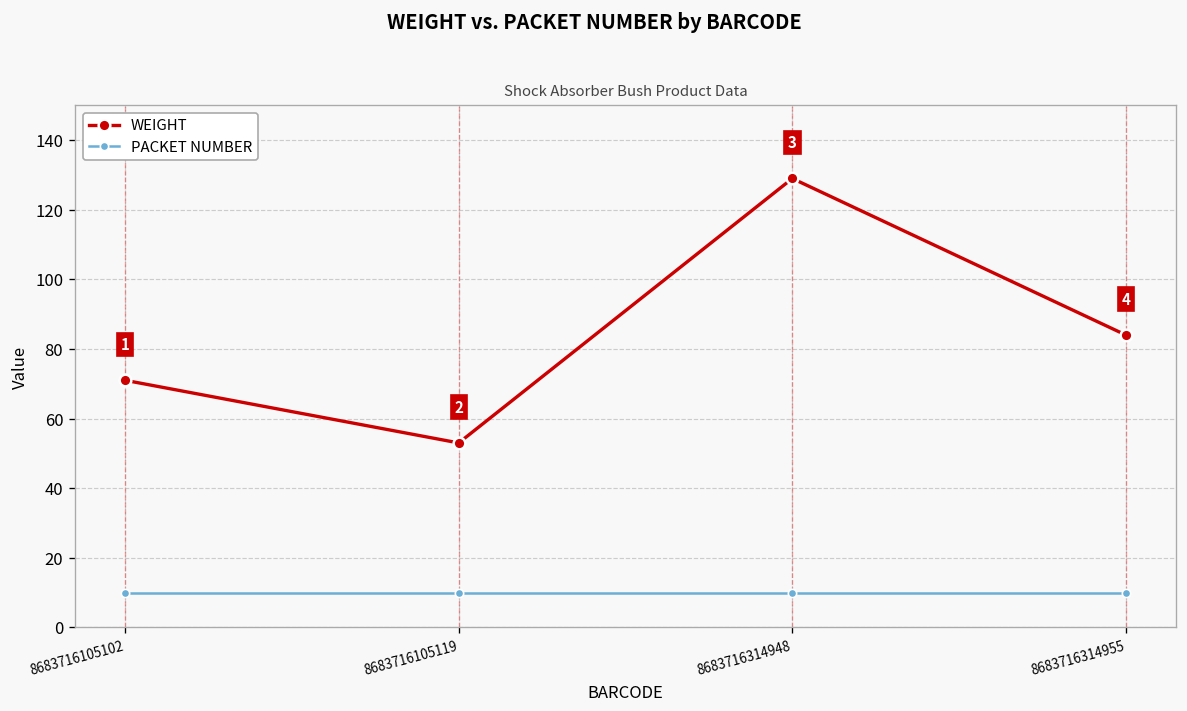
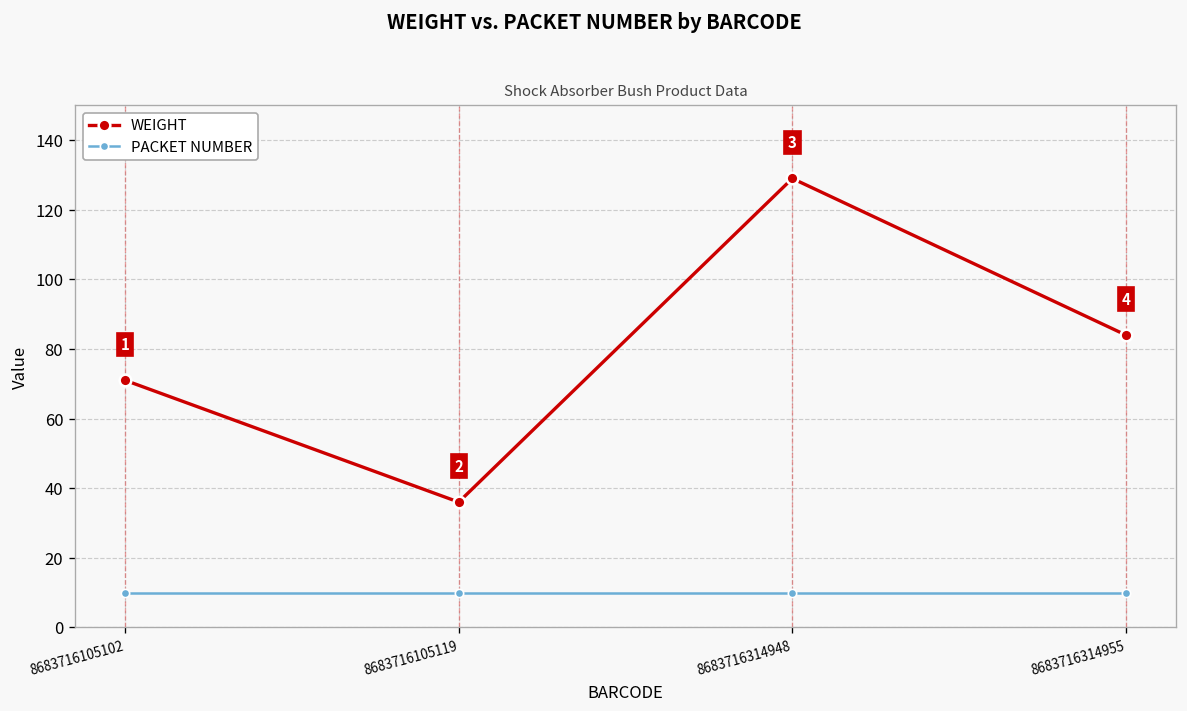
WEIGHT, 8683716105119: 53 -> 36
